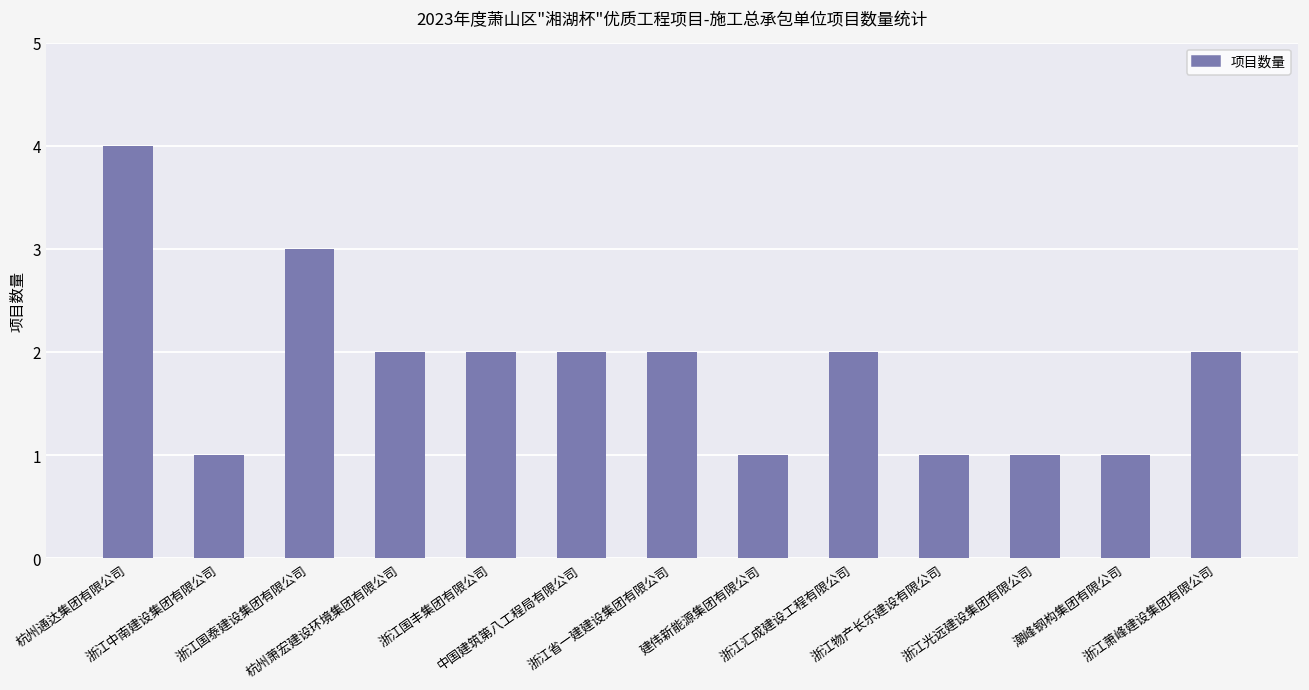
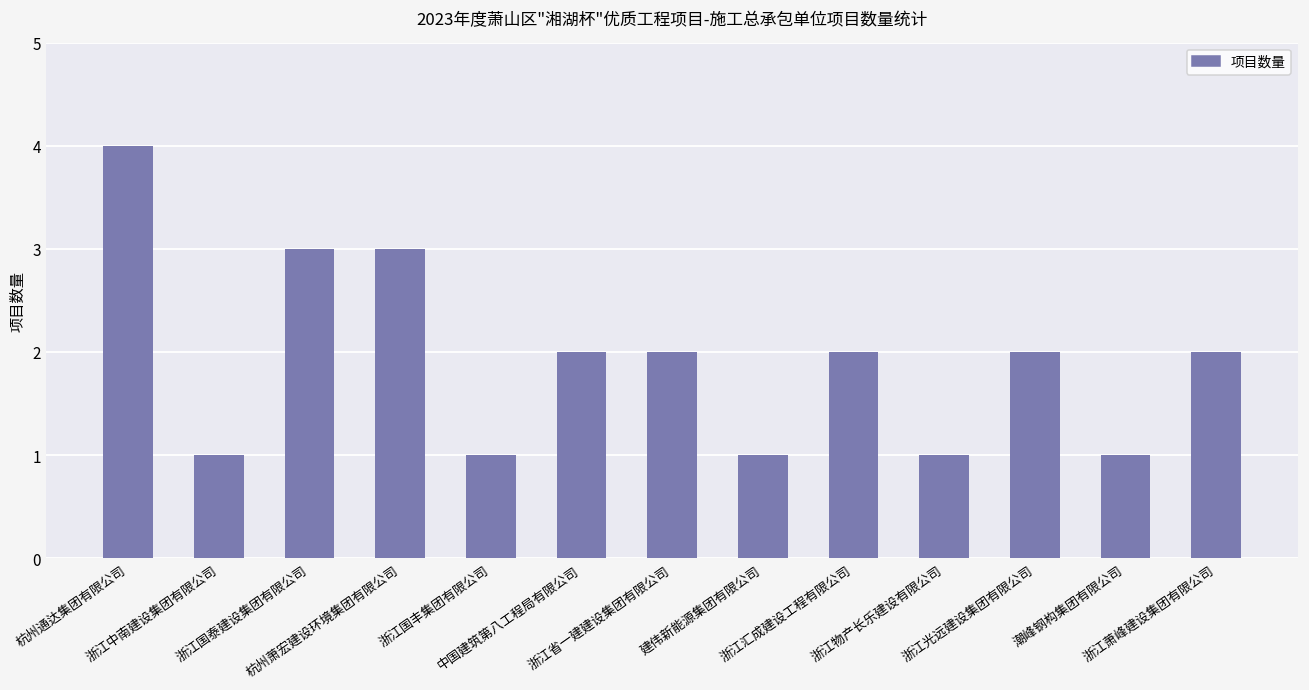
杭州萧宏建设环境集团有限公司: 2 -> 3
浙江国丰集团有限公司: 2 -> 1
浙江光远建设集团有限公司: 1 -> 2
